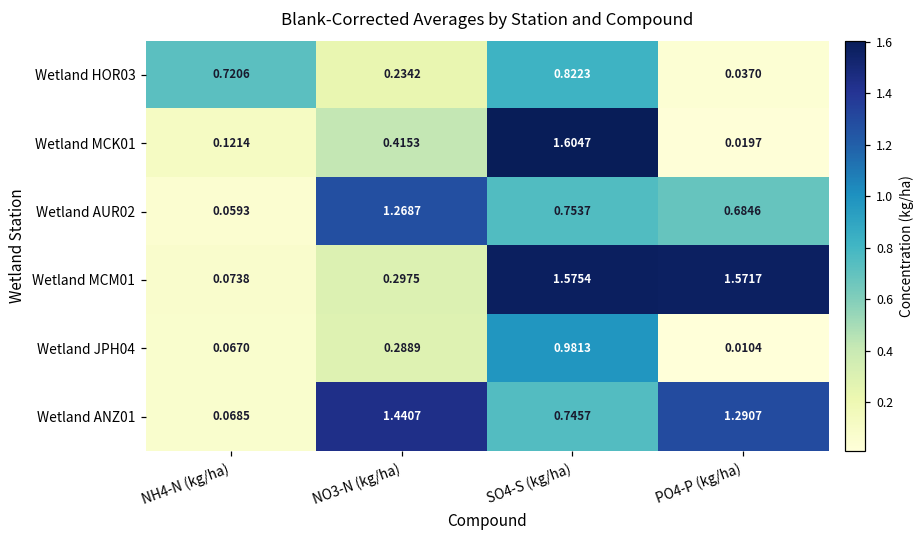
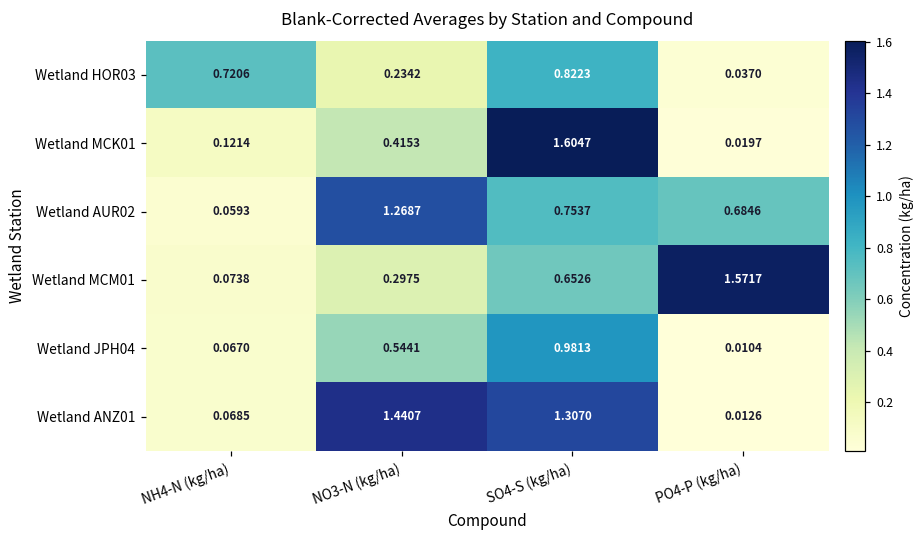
Wetland MCM01, SO4-S (kg/ha): 1.5754 -> 0.6526
Wetland JPH04, NO3-N (kg/ha): 0.2889 -> 0.5441
Wetland ANZ01, SO4-S (kg/ha): 0.7457 -> 1.3070
Wetland ANZ01, PO4-P (kg/ha): 1.2907 -> 0.0126
